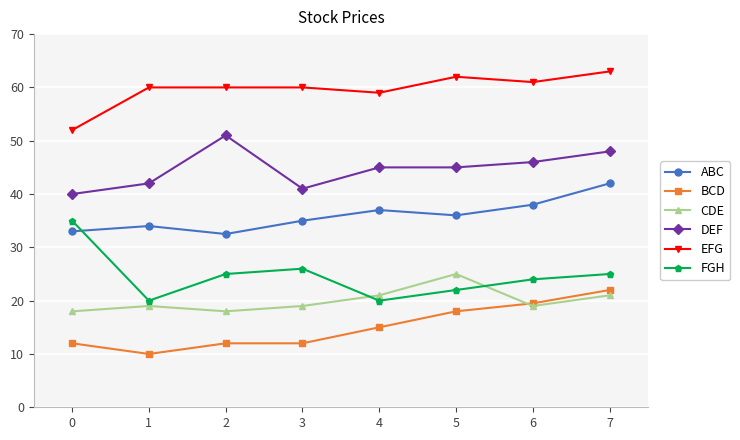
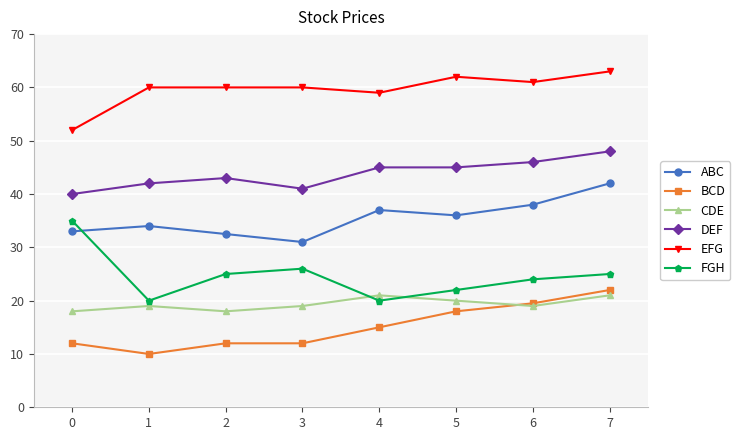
DEF, 2: 51 -> 43
ABC, 3: 35 -> 31
CDE, 5: 25 -> 20
